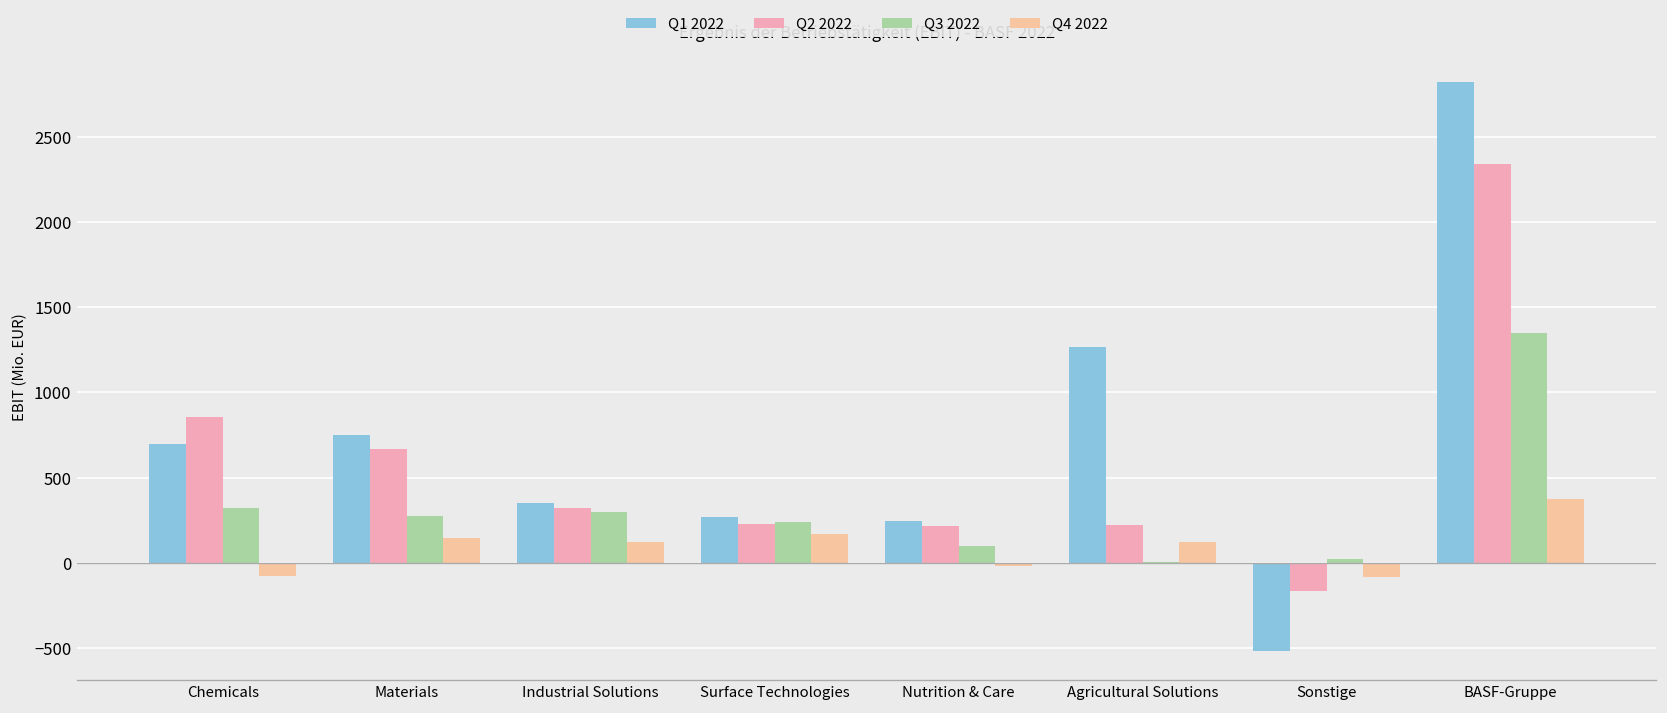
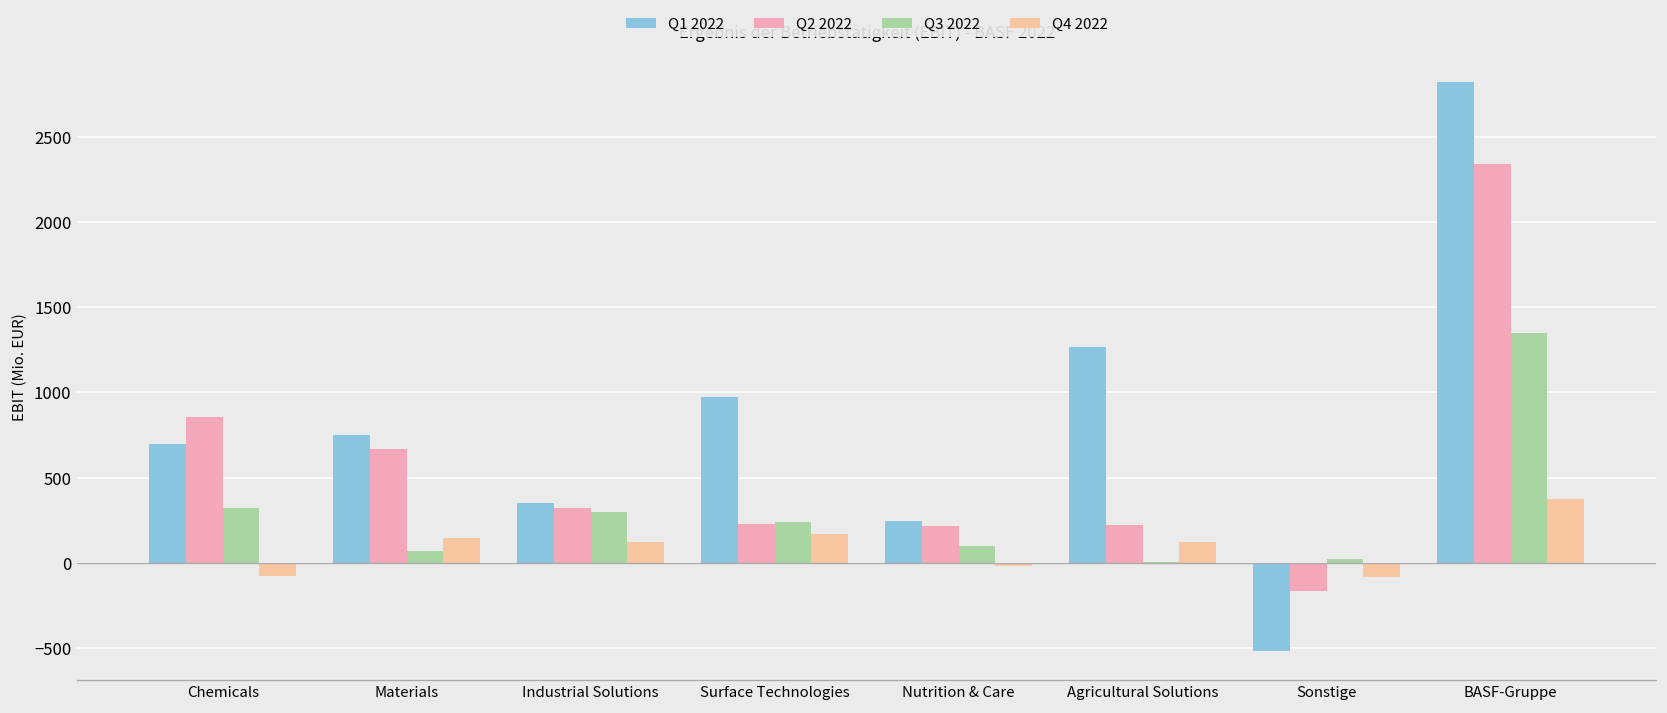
Q3 2022, Materials: 280 -> 70
Q1 2022, Surface Technologies: 270 -> 980
